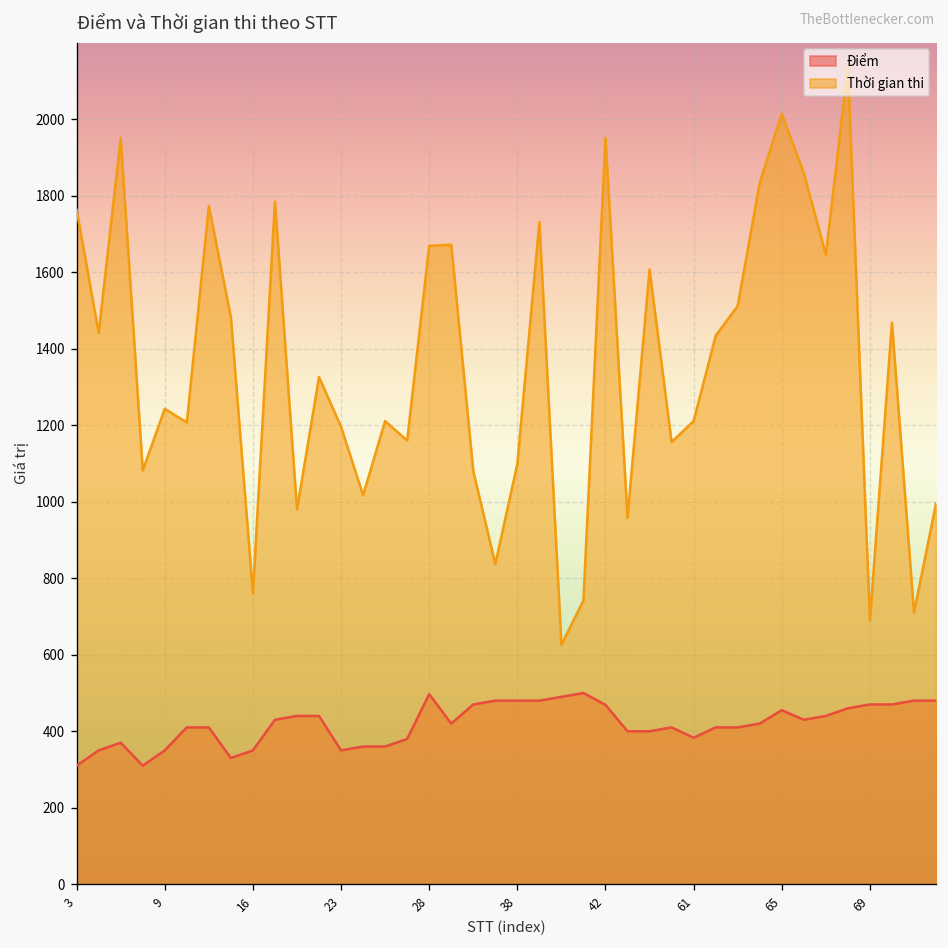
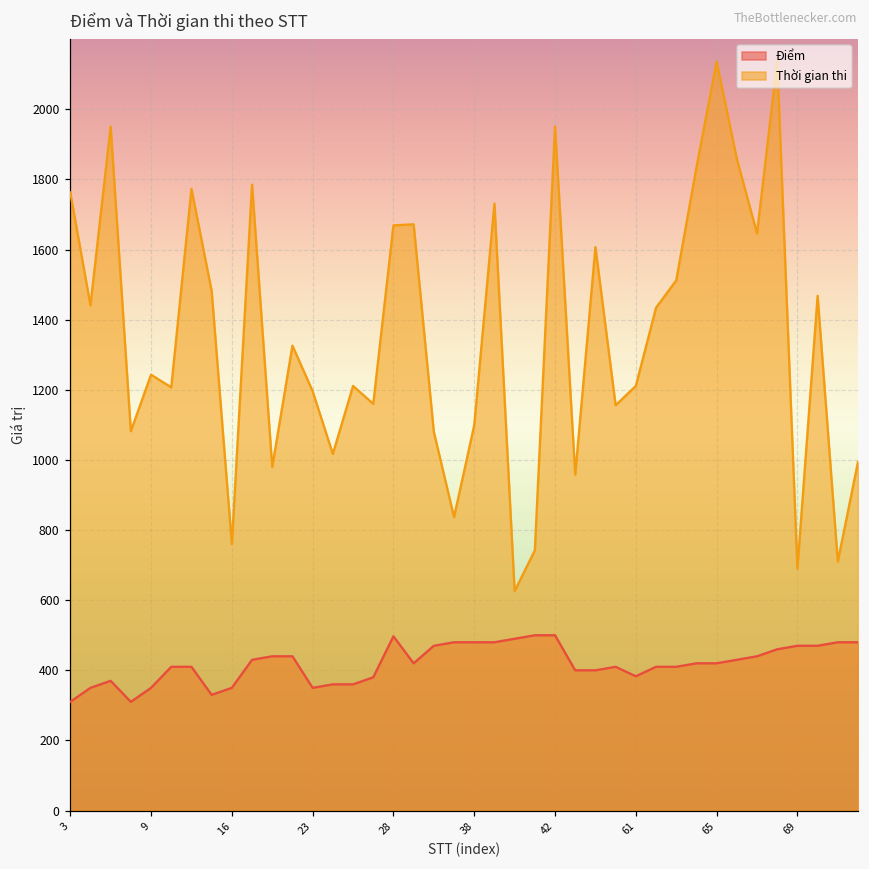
Điểm, 42: 470 -> 500
Điểm, 65: 460 -> 420
Thời gian thi, 65: 2010 -> 2140
